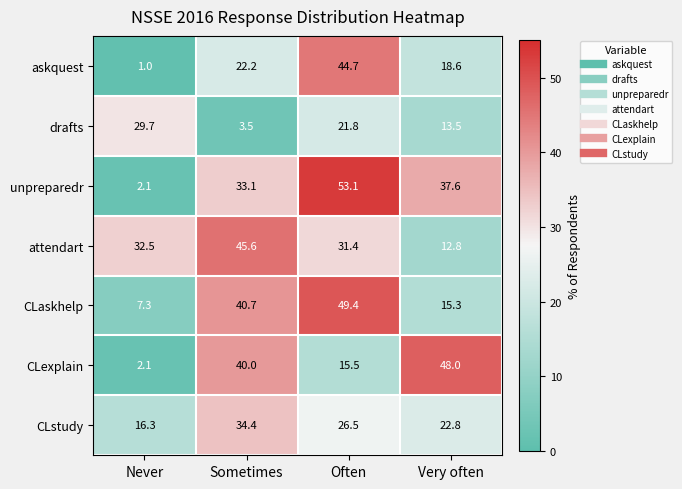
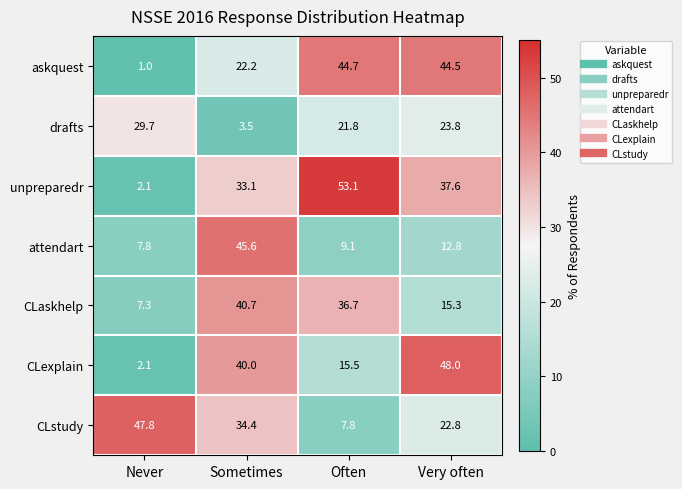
askquest, Very often: 18.6 -> 44.5
drafts, Very often: 13.5 -> 23.8
attendart, Never: 32.5 -> 7.8
attendart, Often: 31.4 -> 9.1
CLaskhelp, Often: 49.4 -> 36.7
CLstudy, Never: 16.3 -> 47.8
CLstudy, Often: 26.5 -> 7.8
